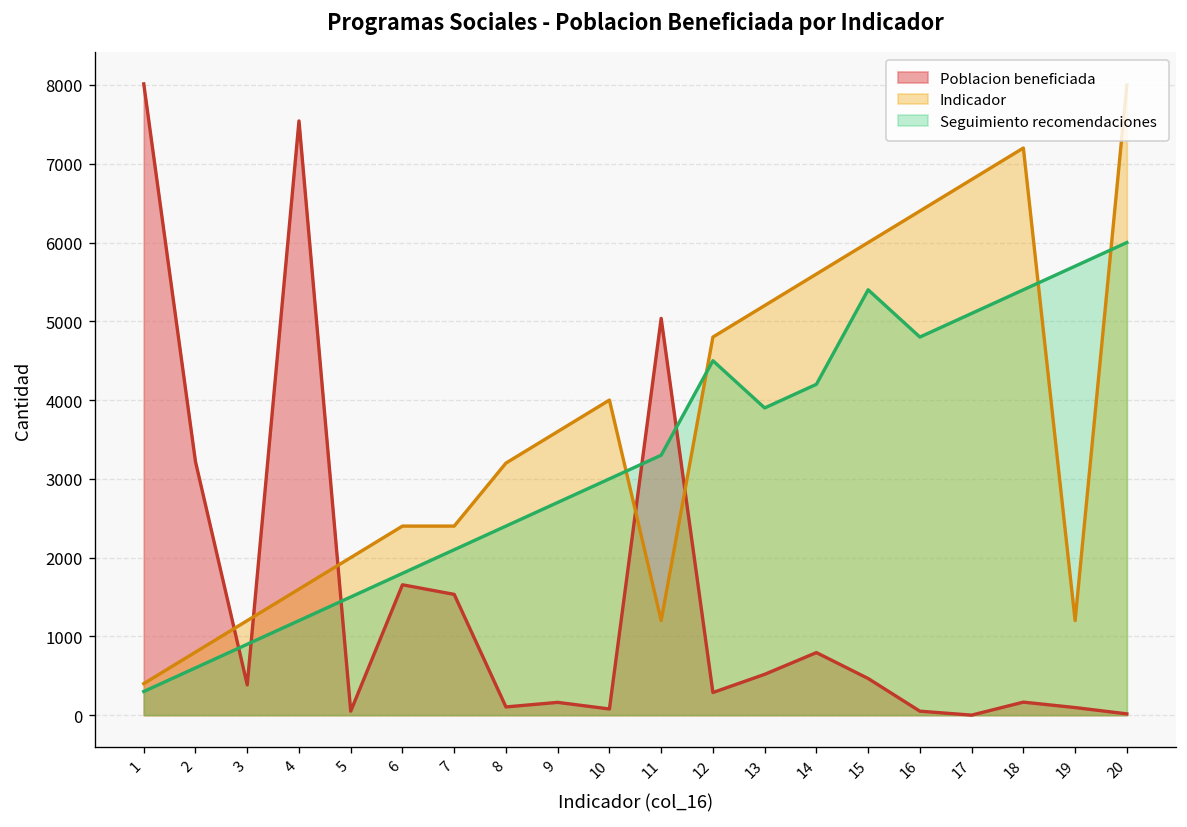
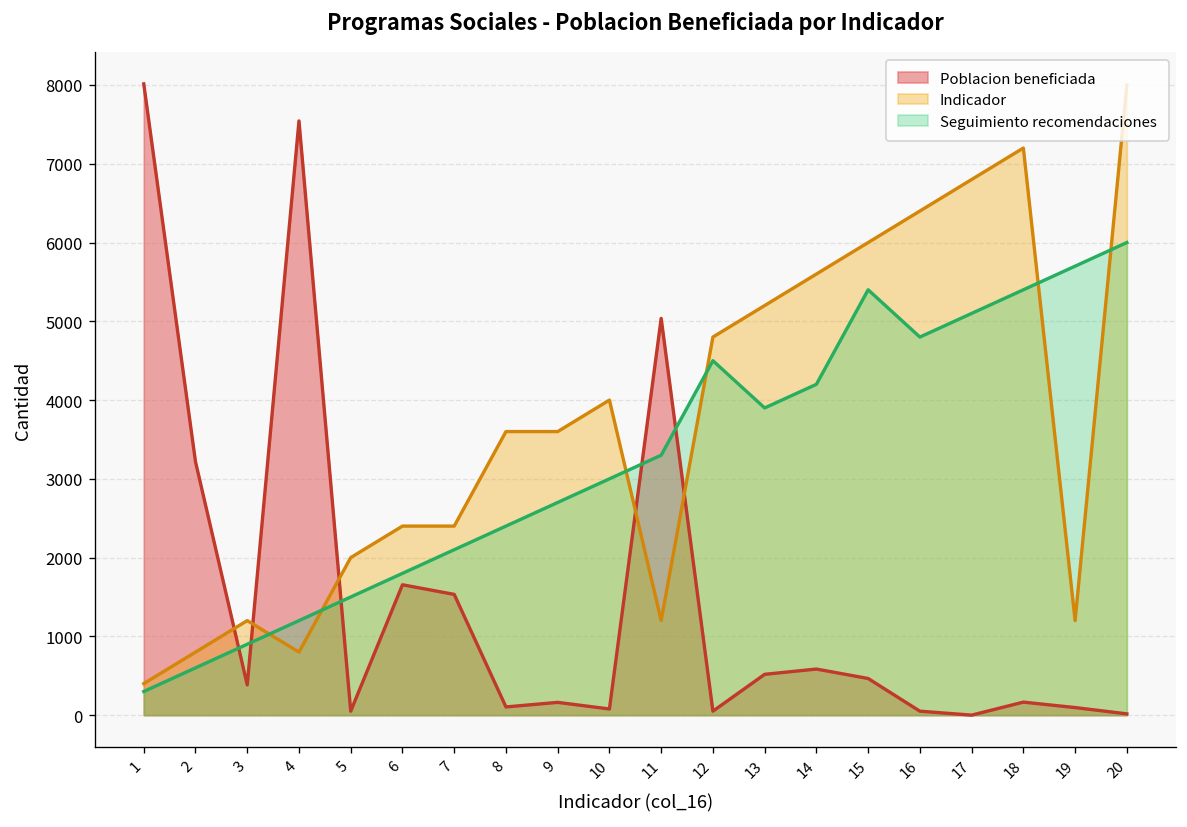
Indicador, 4: 1600 -> 800
Indicador, 8: 3200 -> 3600
Poblacion beneficiada, 12: 300 -> 100
Poblacion beneficiada, 14: 800 -> 600
